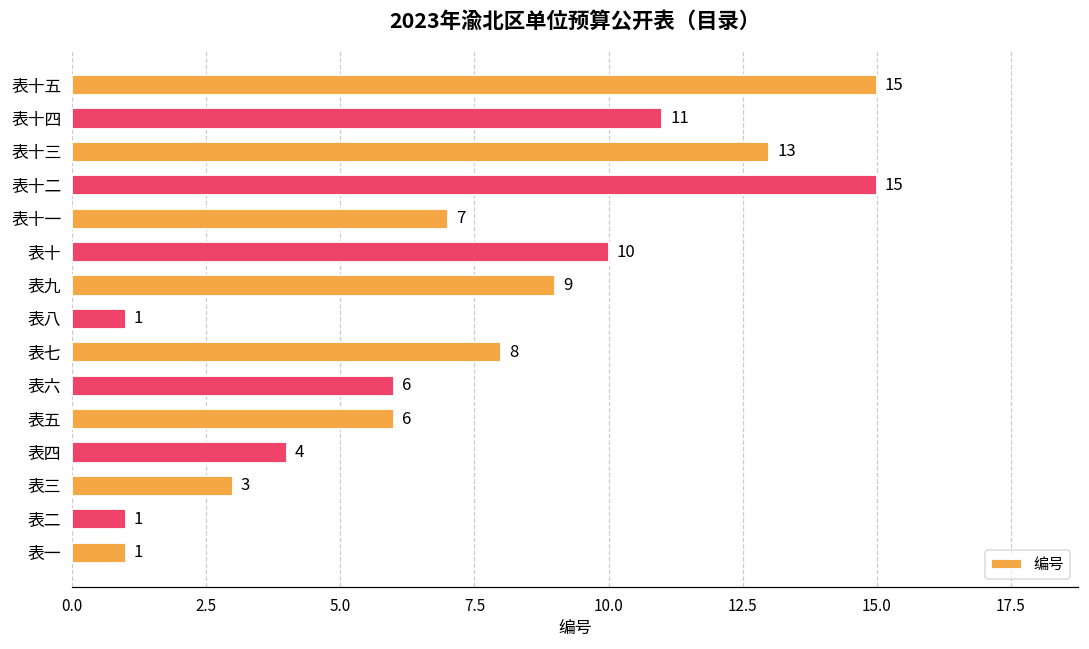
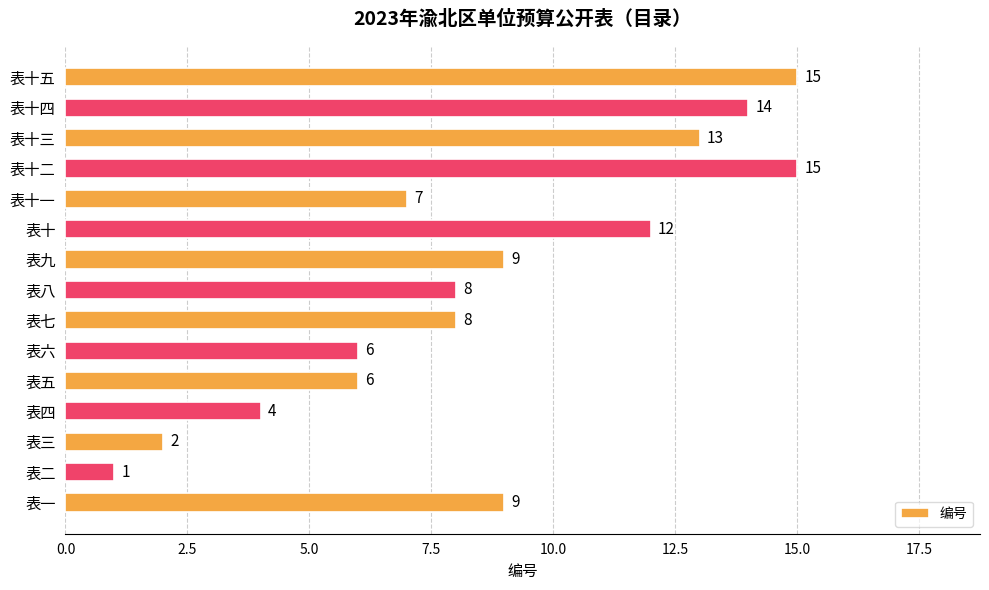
表十四: 11 -> 14
表十: 10 -> 12
表八: 1 -> 8
表三: 3 -> 2
表一: 1 -> 9
